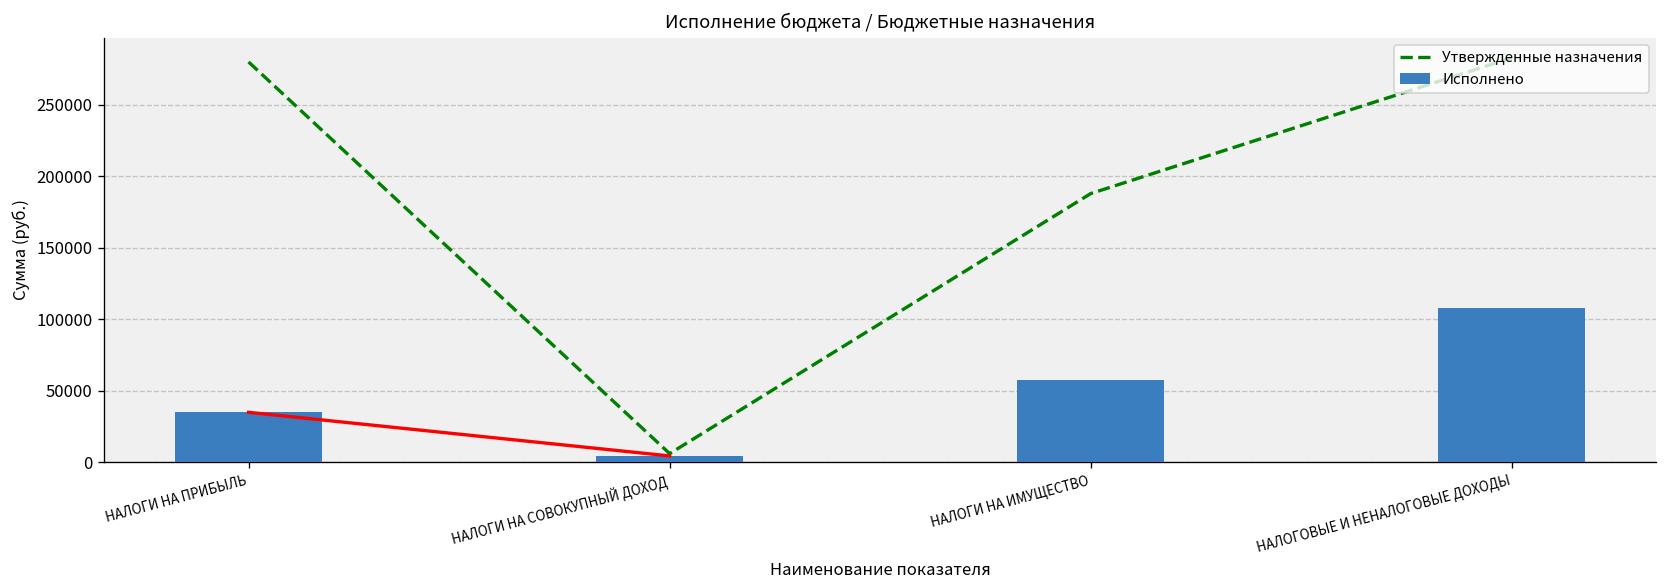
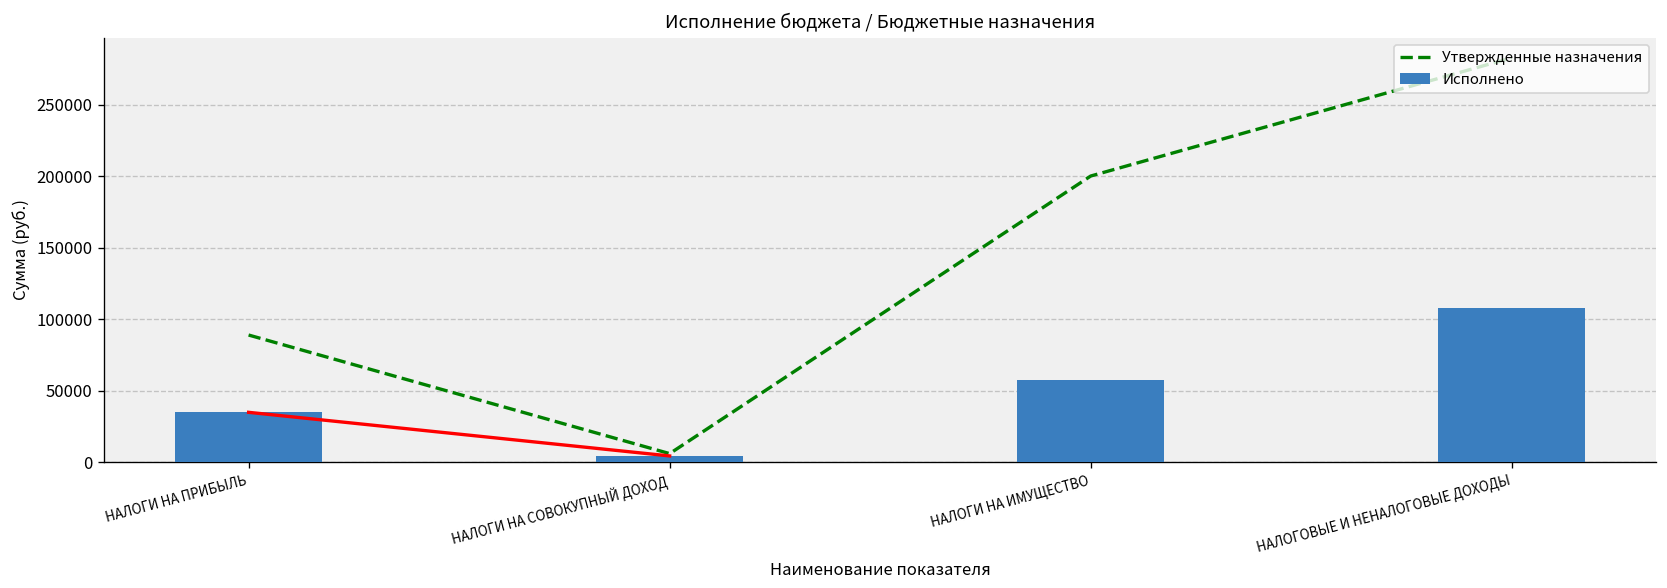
Утвержденные назначения, НАЛОГИ НА ПРИБЫЛЬ: 280000 -> 89000
Утвержденные назначения, НАЛОГИ НА ИМУЩЕСТВО: 188000 -> 200000
